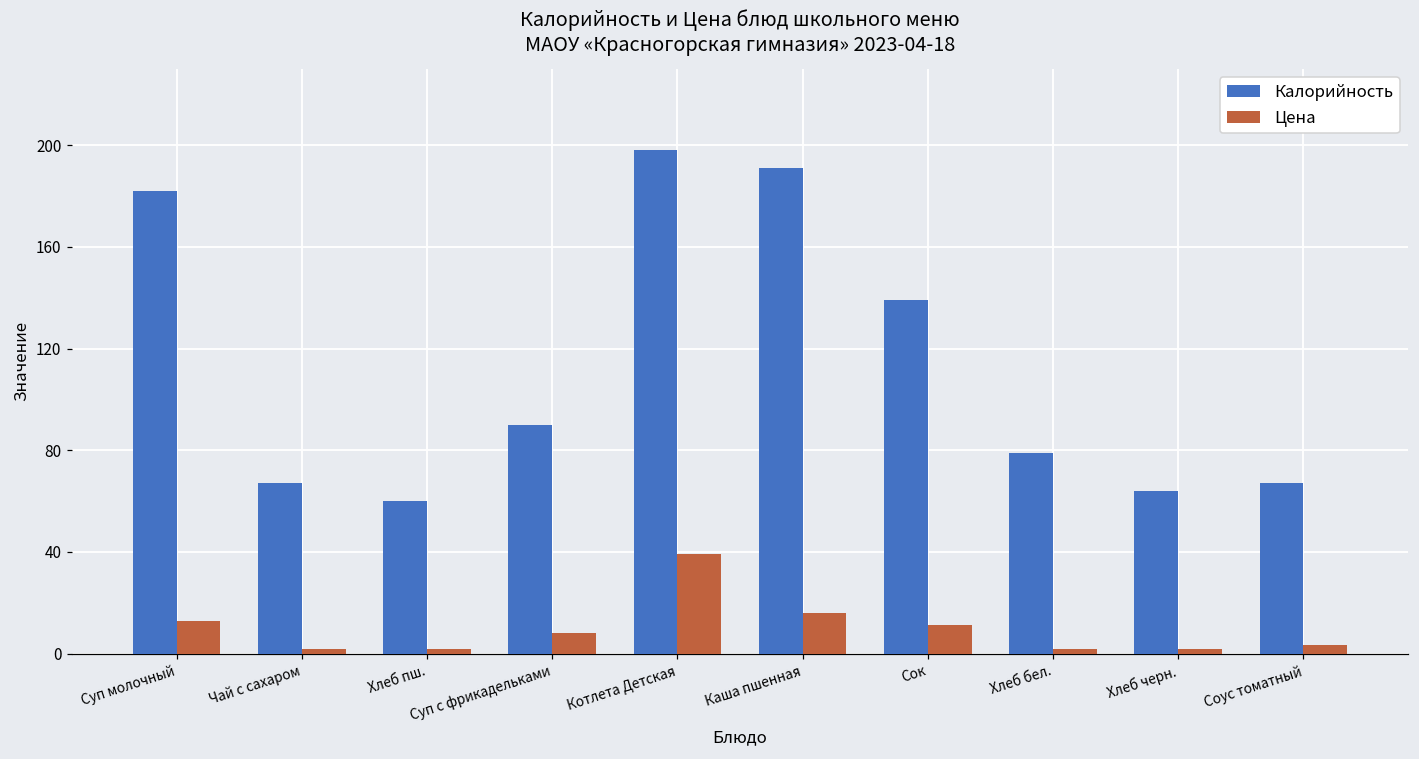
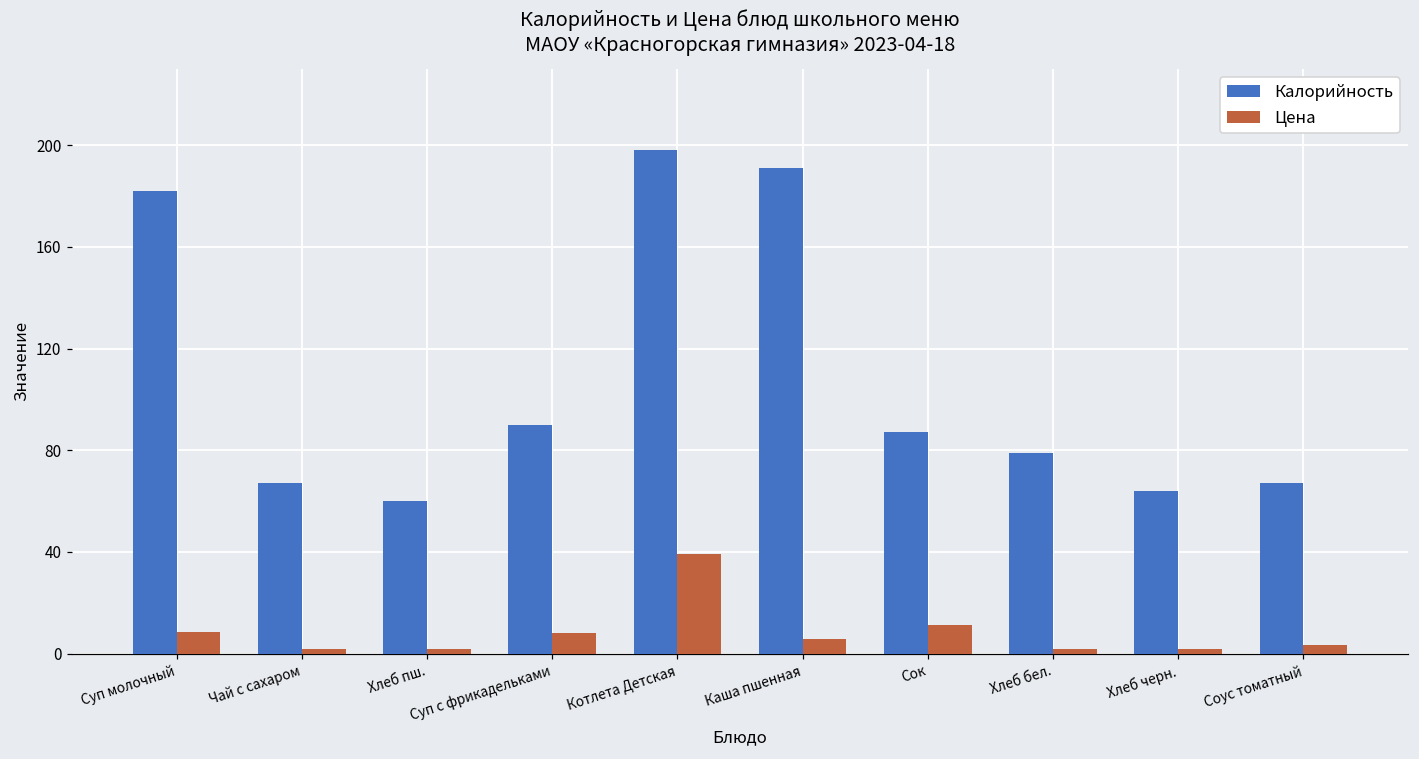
Цена, Суп молочный: 13 -> 9
Цена, Каша пшенная: 16 -> 6
Калорийность, Сок: 139 -> 87
